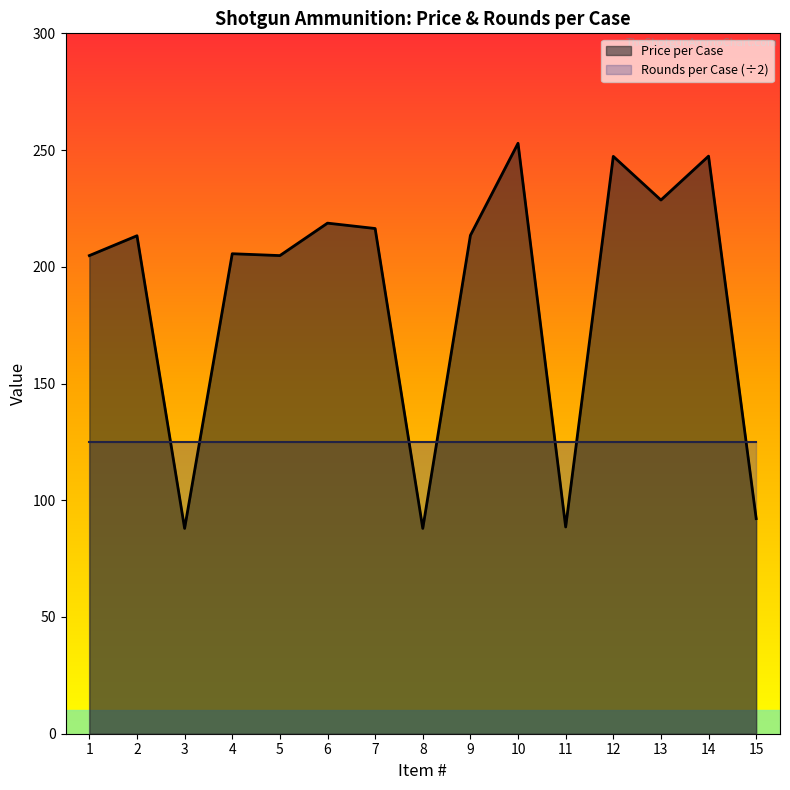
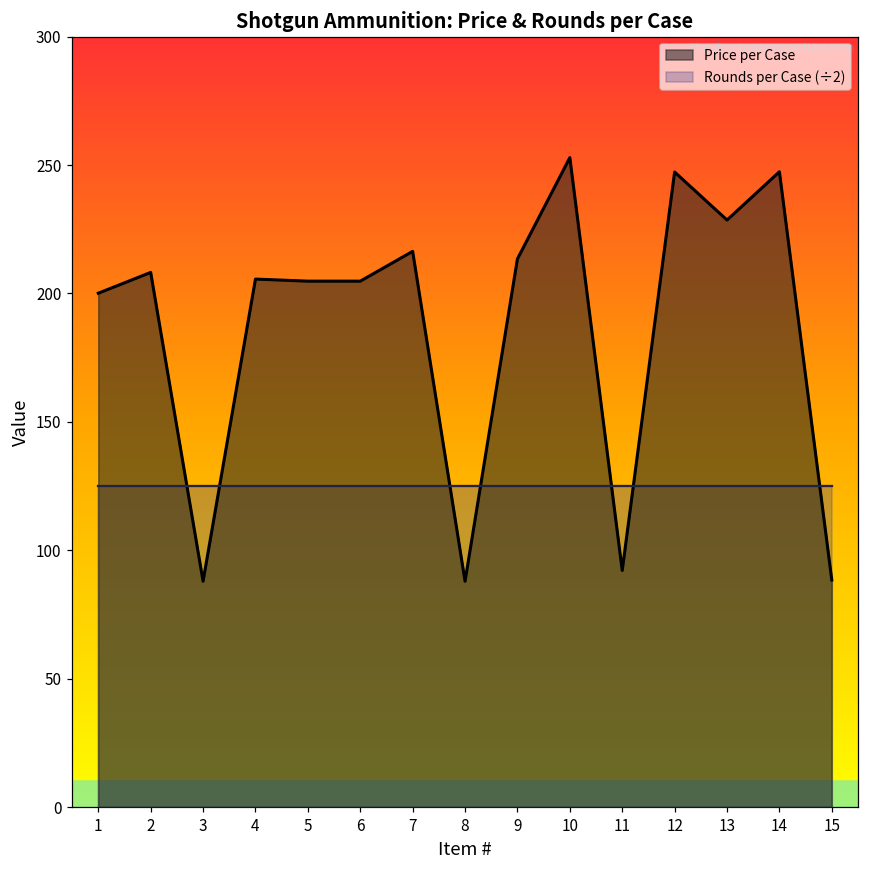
Price per Case, 1: 205 -> 200
Price per Case, 2: 213 -> 208
Price per Case, 6: 219 -> 205
Price per Case, 11: 89 -> 92
Price per Case, 15: 92 -> 88
